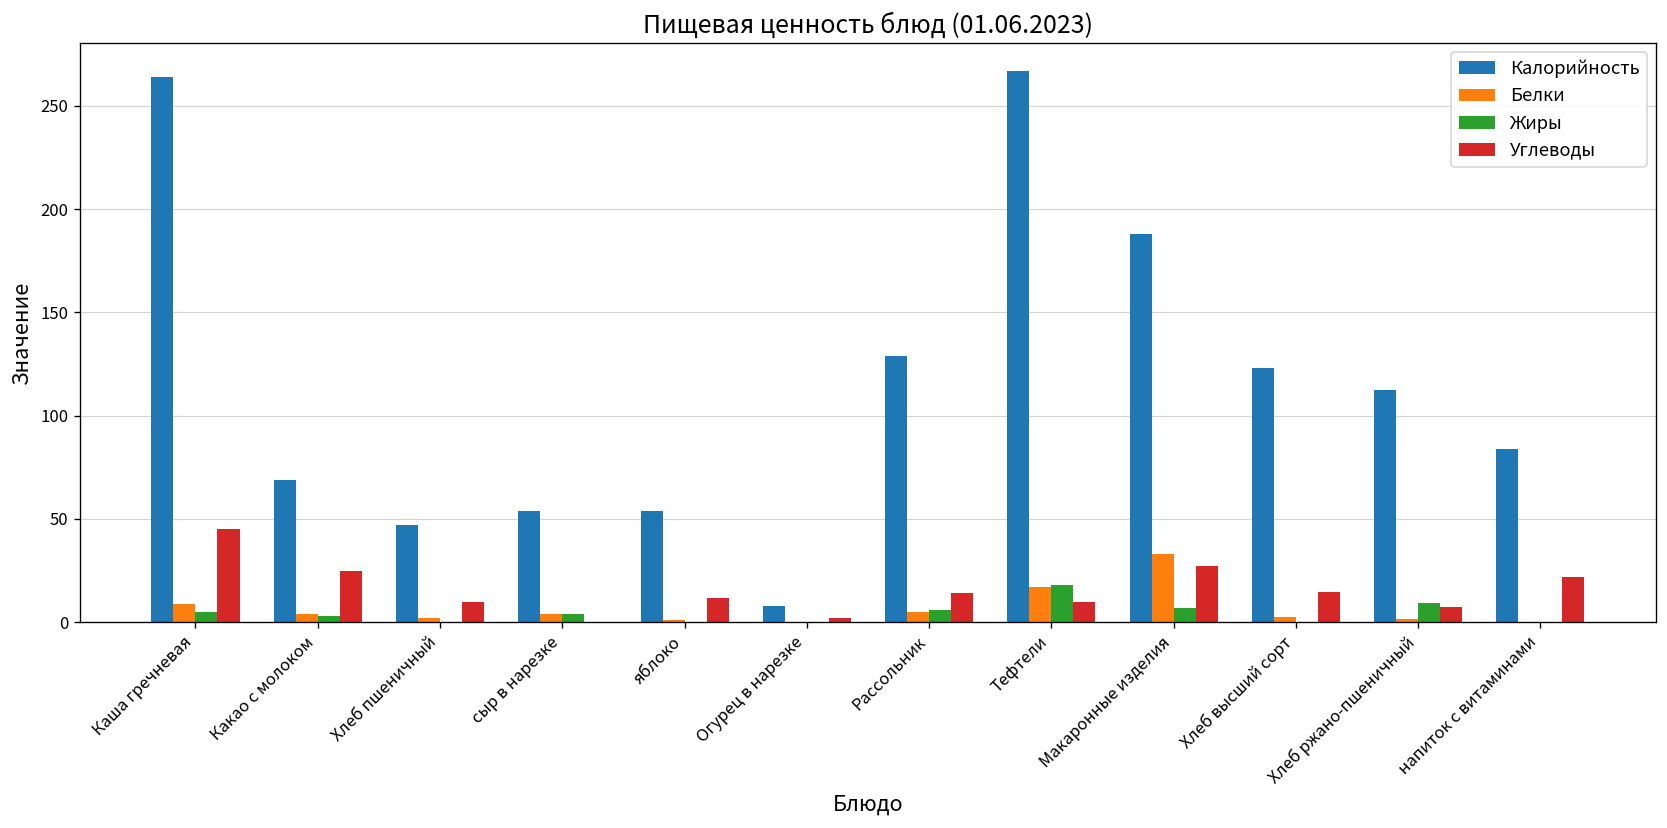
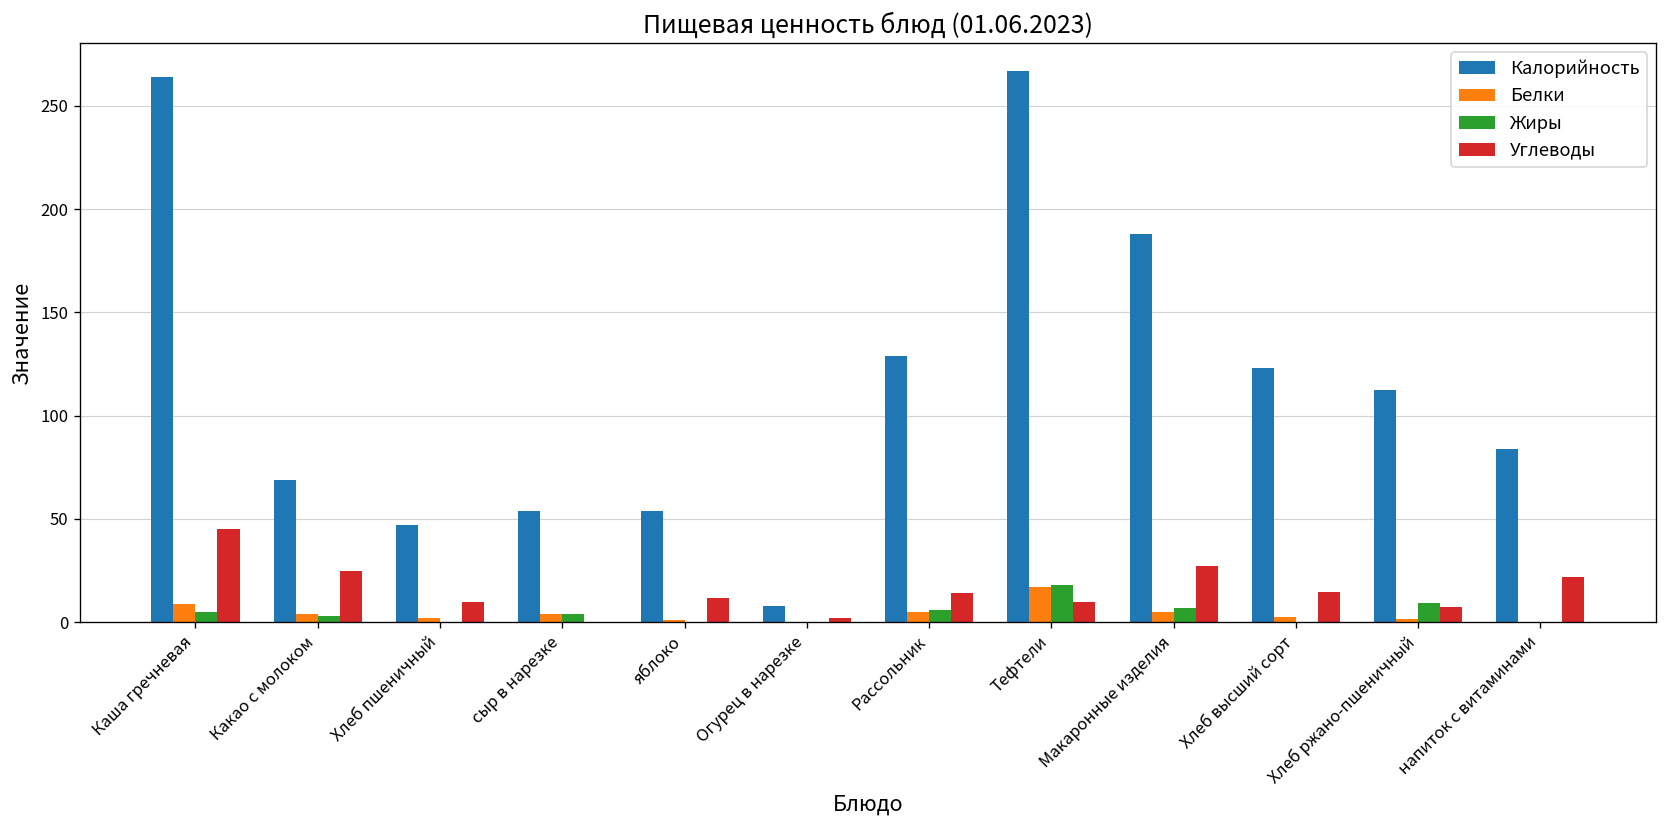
Белки, Макаронные изделия: 33 -> 5
